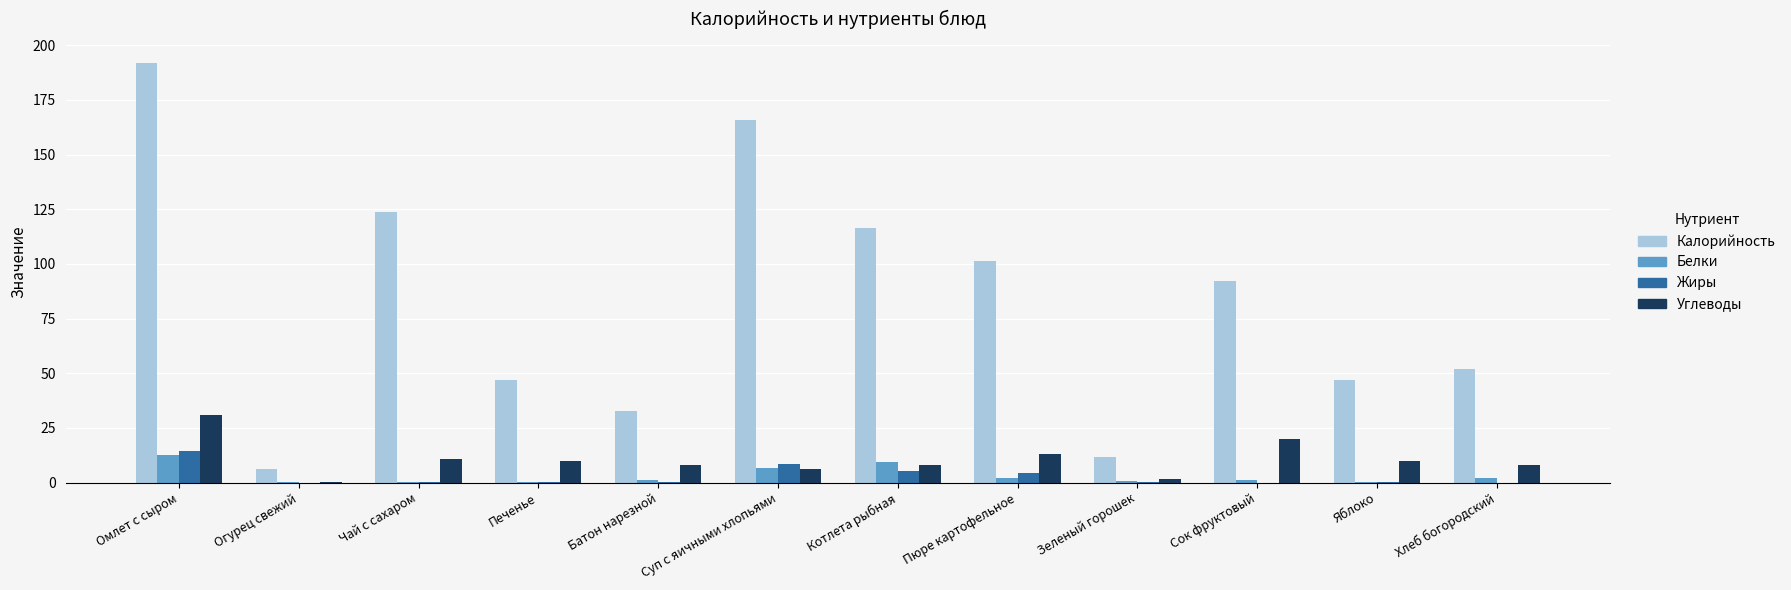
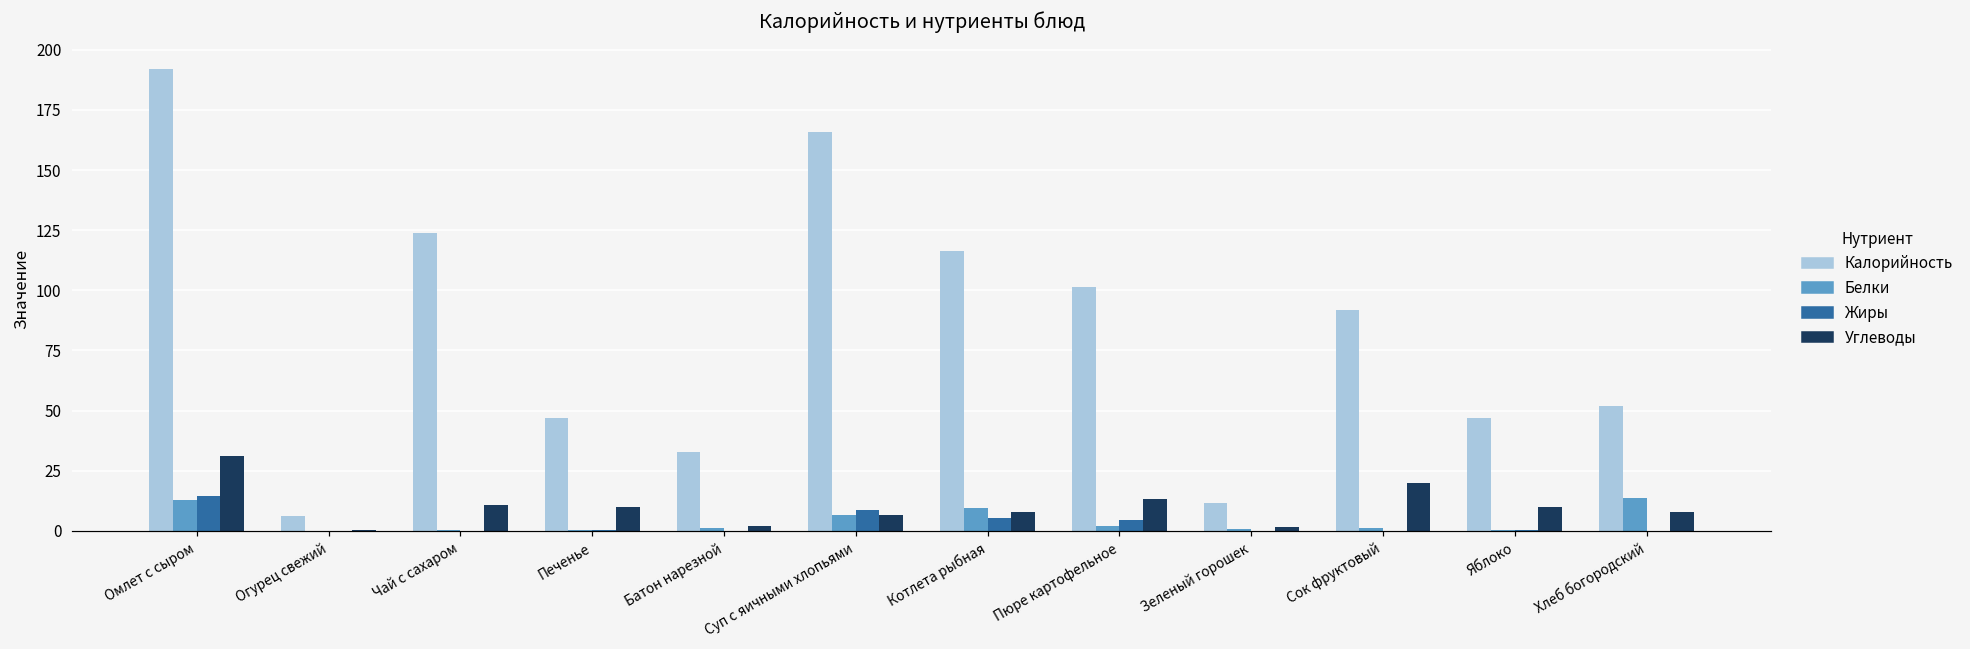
Углеводы, Батон нарезной: 8 -> 2
Белки, Хлеб богородский: 2 -> 14
